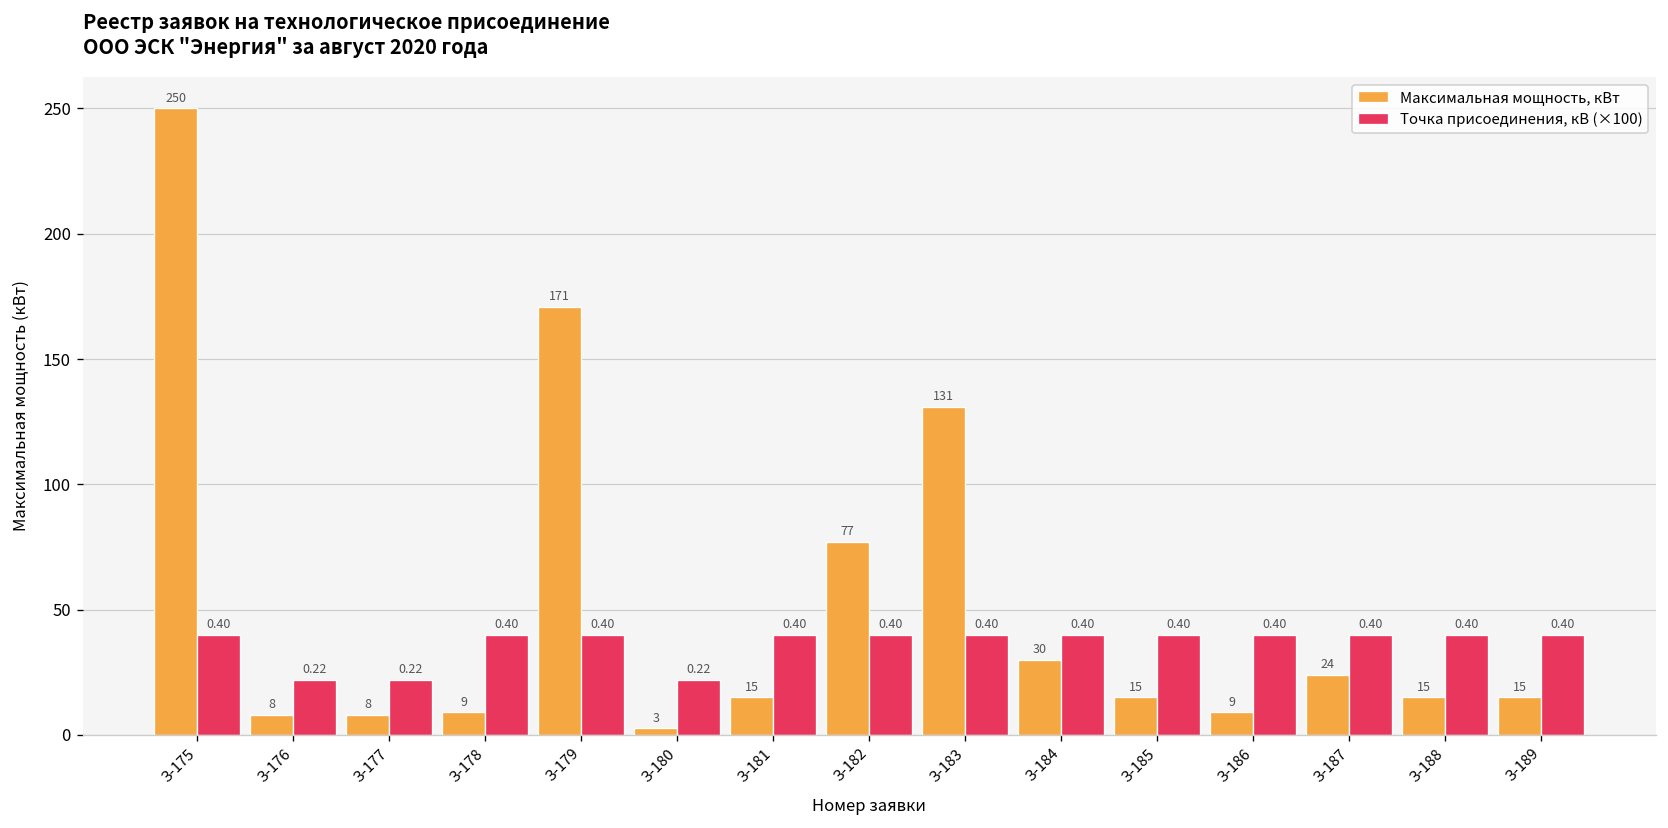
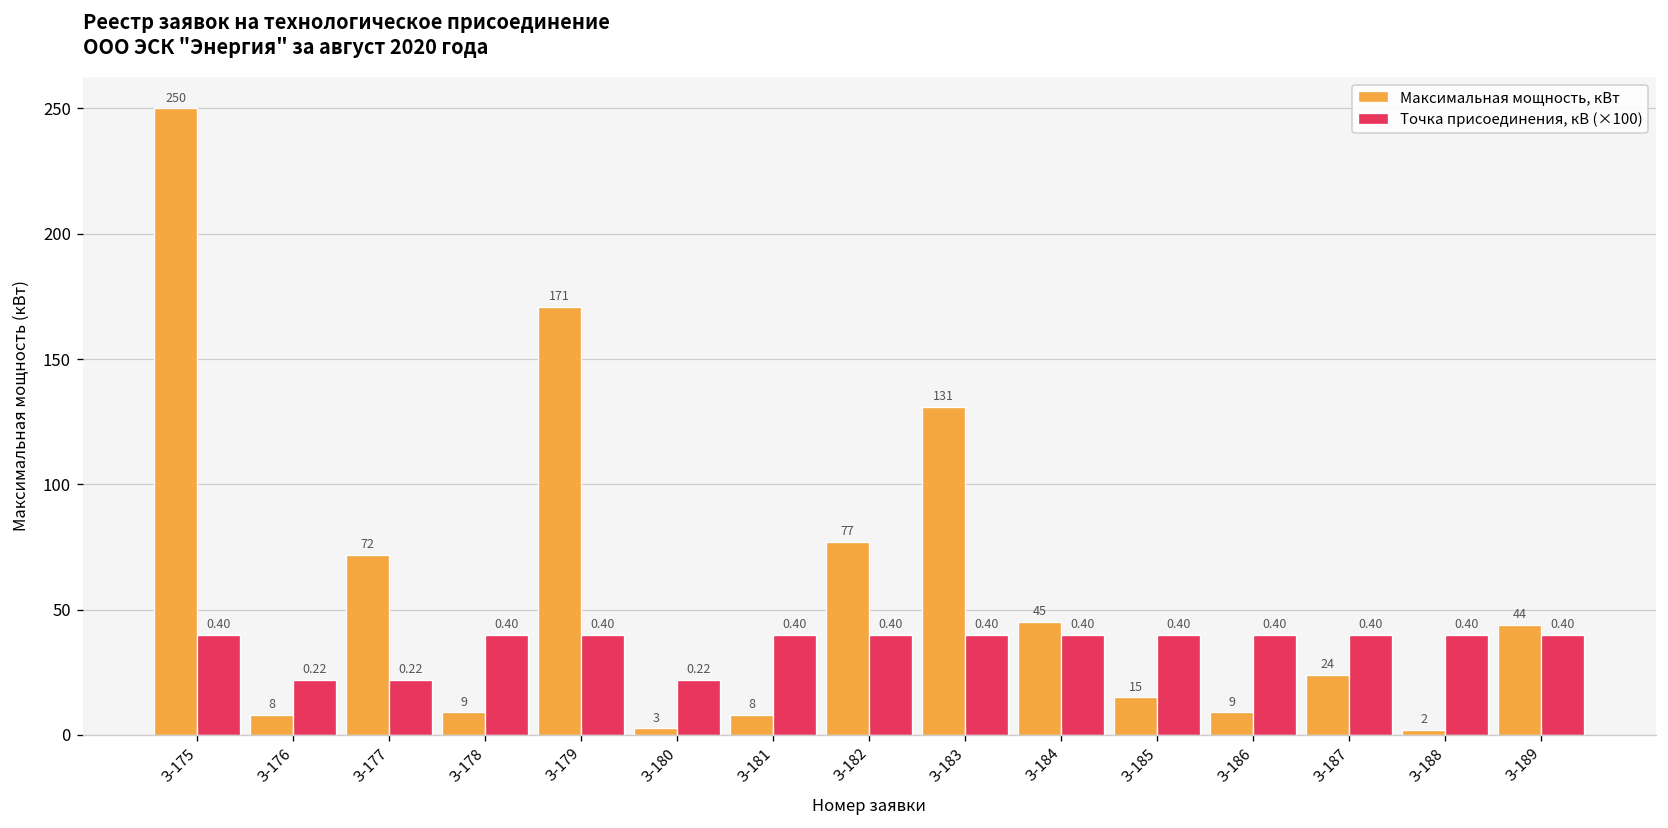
Максимальная мощность, кВт, З-177: 8 -> 72
Максимальная мощность, кВт, З-181: 15 -> 8
Максимальная мощность, кВт, З-184: 30 -> 45
Максимальная мощность, кВт, З-188: 15 -> 2
Максимальная мощность, кВт, З-189: 15 -> 44
